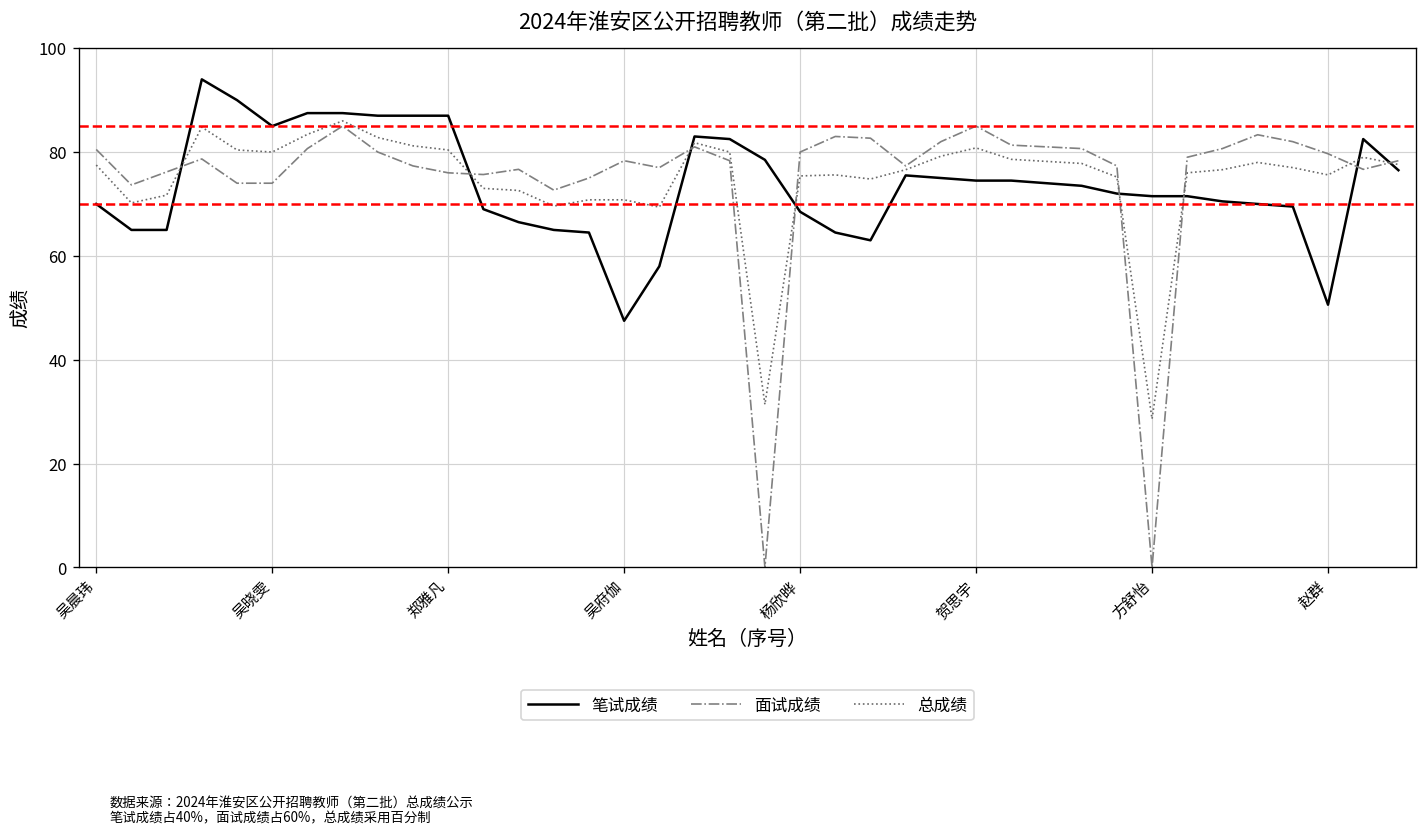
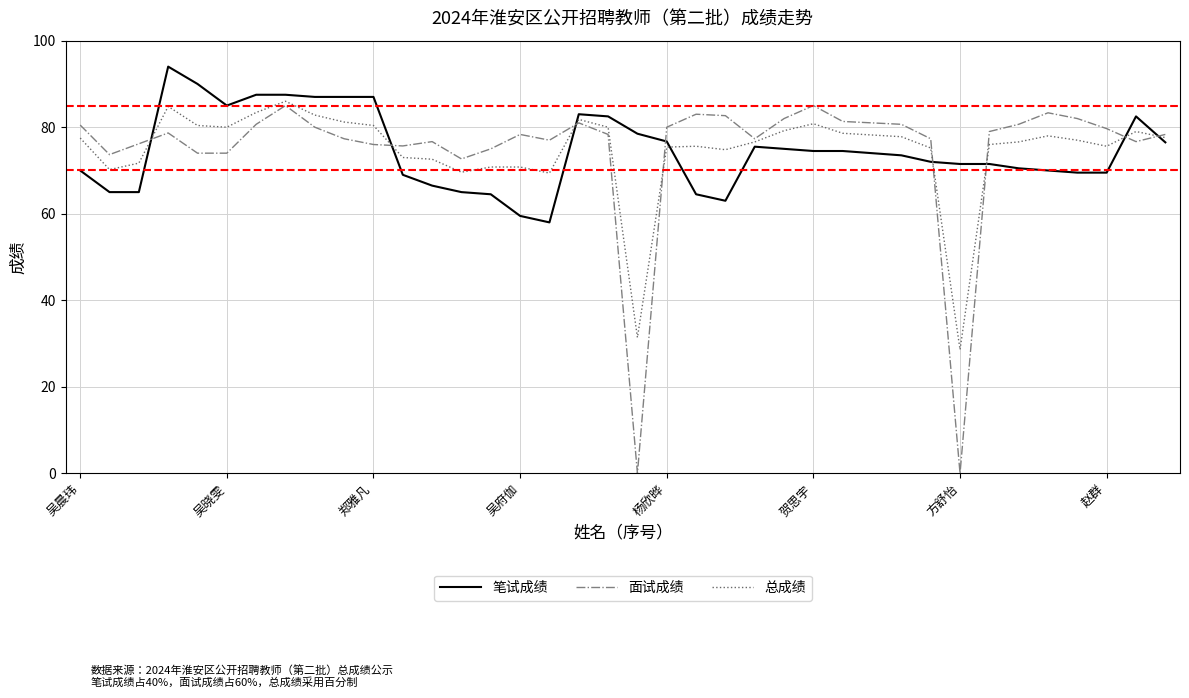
笔试成绩, 吴府伽: 48 -> 60
笔试成绩, 杨欣晔: 69 -> 77
笔试成绩, 赵群: 51 -> 70
